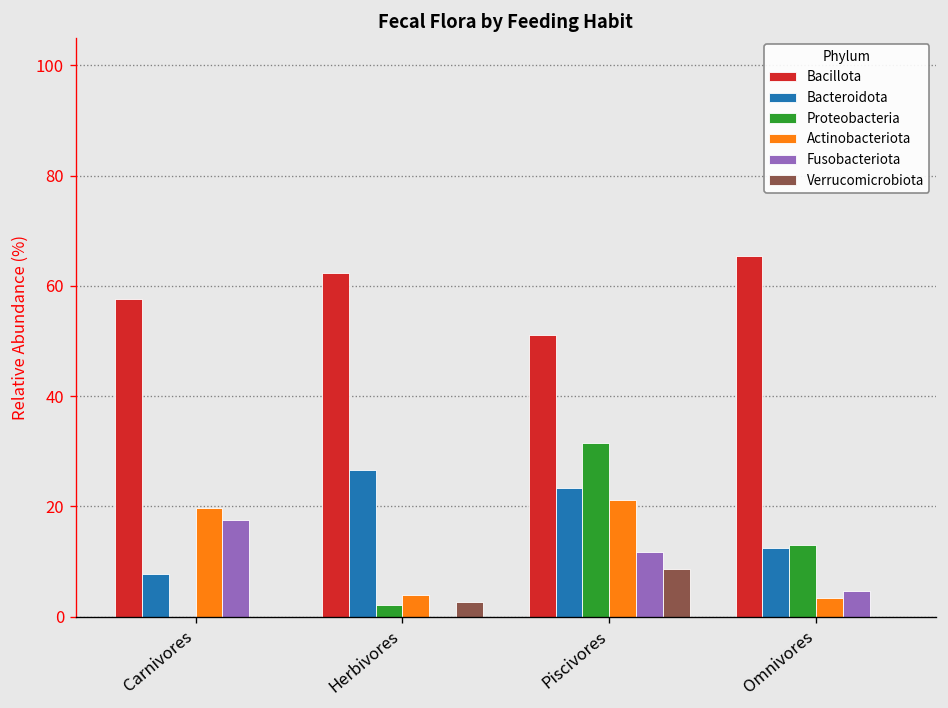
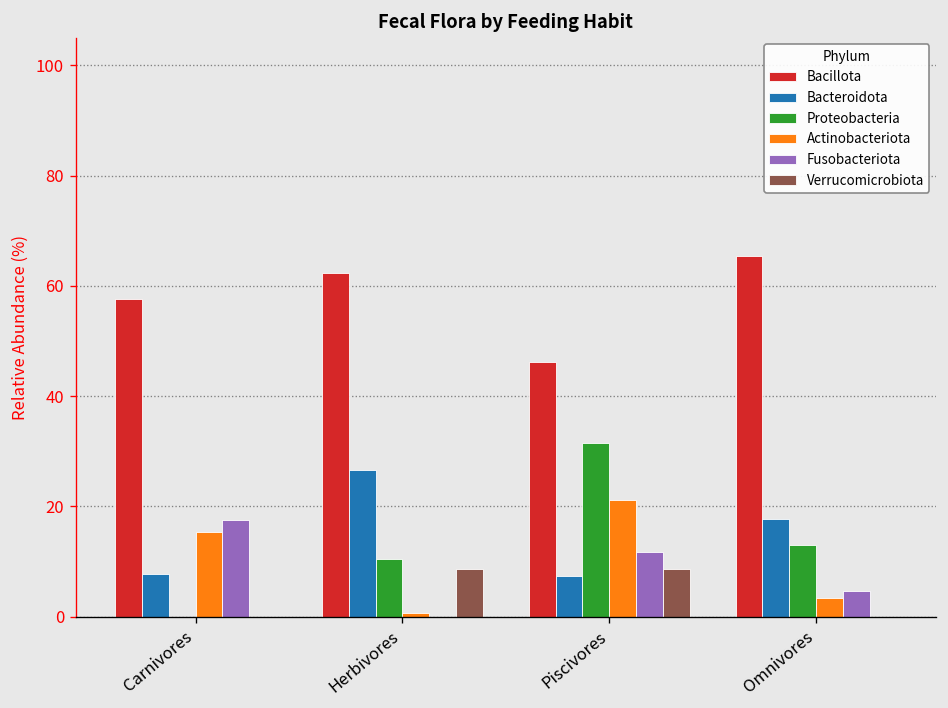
Actinobacteriota, Carnivores: 20 -> 15
Proteobacteria, Herbivores: 2 -> 11
Actinobacteriota, Herbivores: 4 -> 1
Verrucomicrobiota, Herbivores: 3 -> 9
Bacillota, Piscivores: 51 -> 46
Bacteroidota, Piscivores: 23 -> 7
Bacteroidota, Omnivores: 12 -> 18
